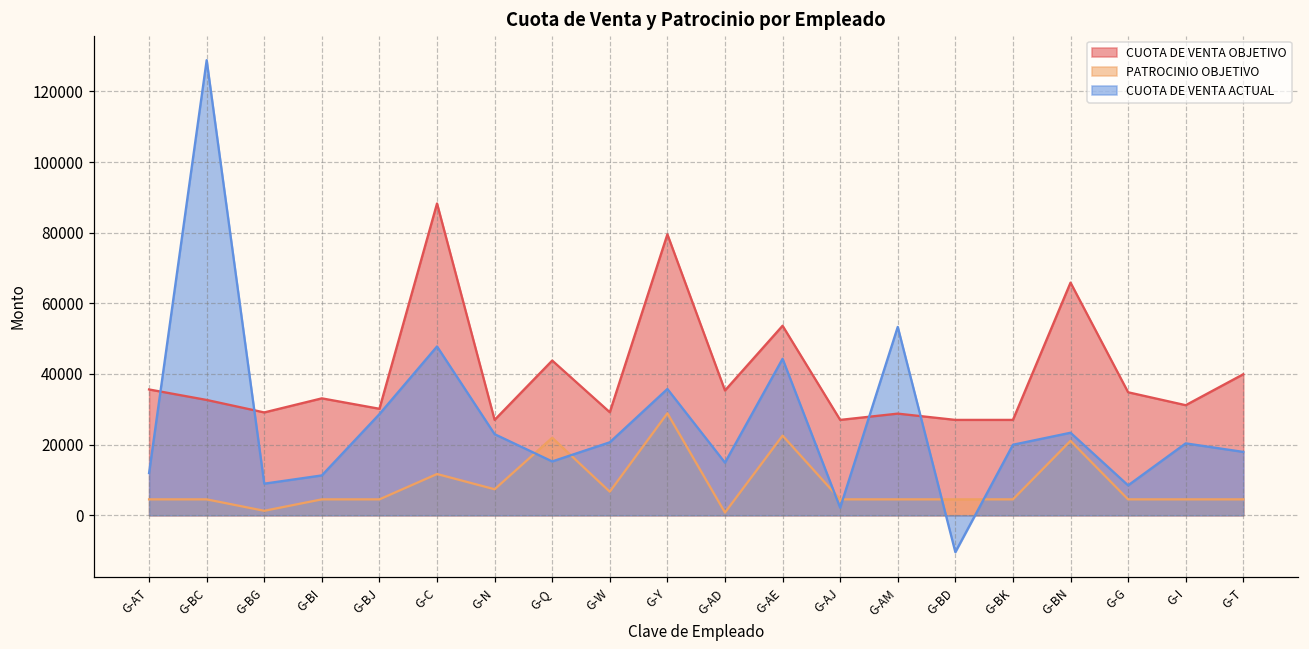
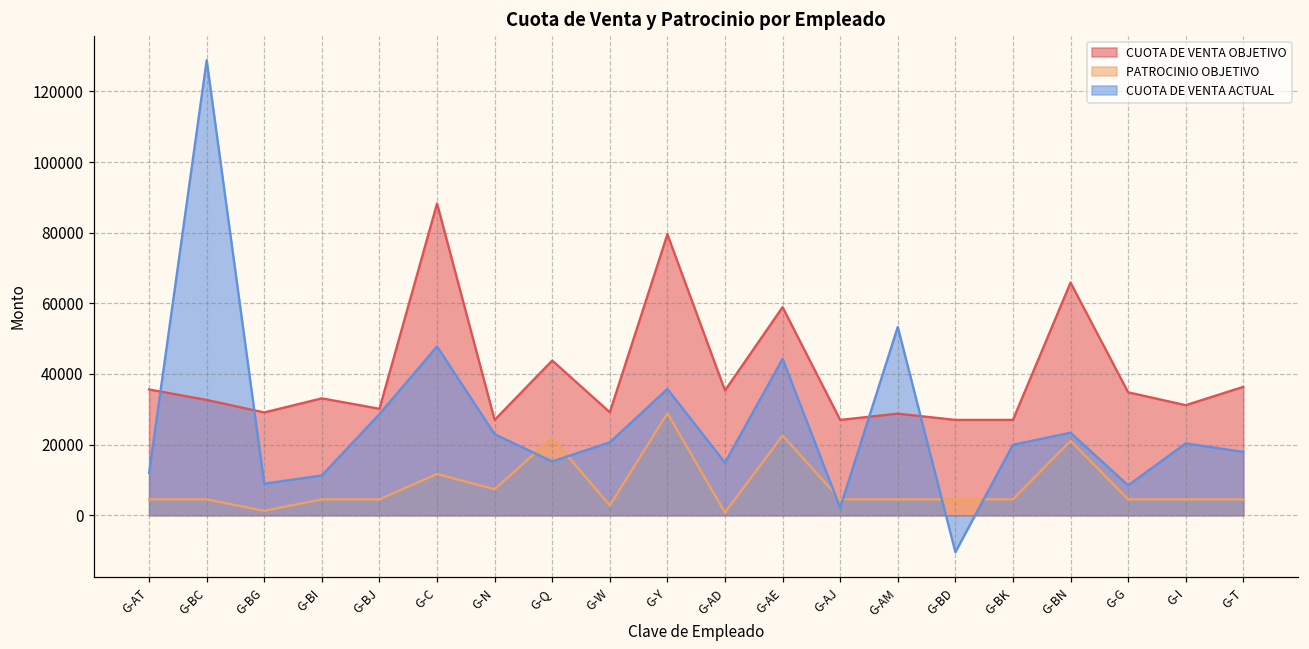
PATROCINIO OBJETIVO, G-W: 7000 -> 3000
CUOTA DE VENTA OBJETIVO, G-AE: 54000 -> 59000
CUOTA DE VENTA OBJETIVO, G-T: 40000 -> 36000
